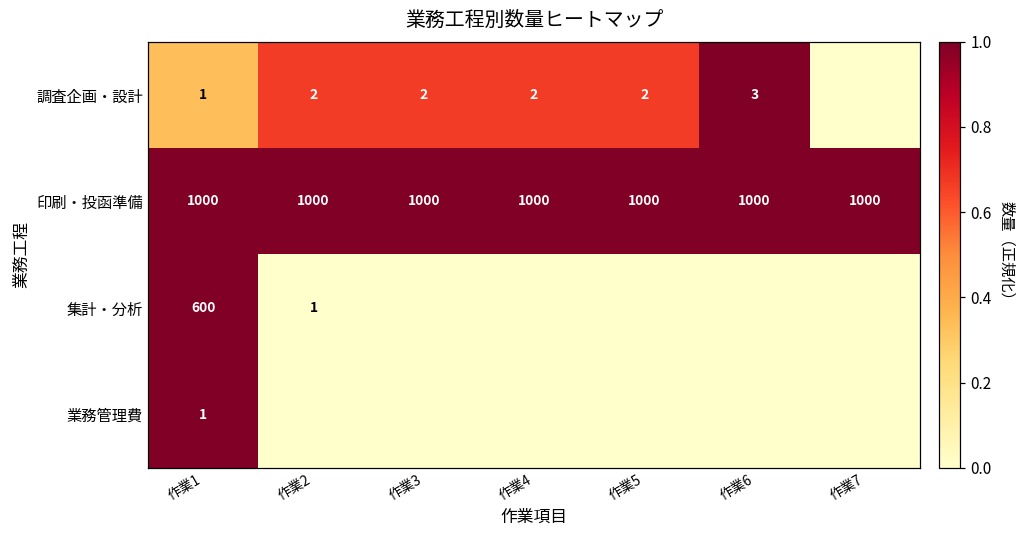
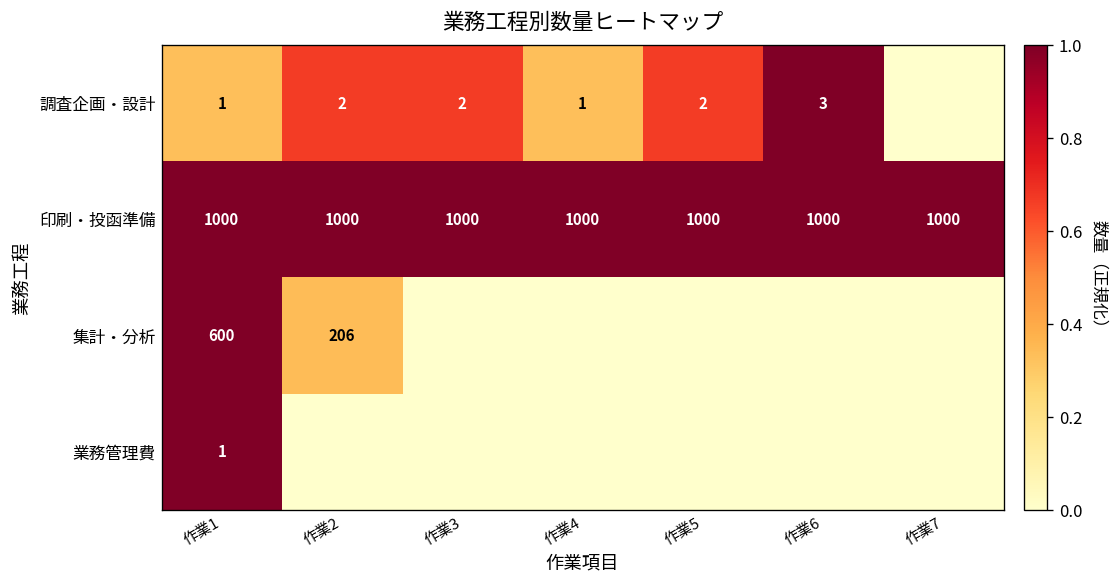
調査企画・設計, 作業4: 2 -> 1
集計・分析, 作業2: 1 -> 206
